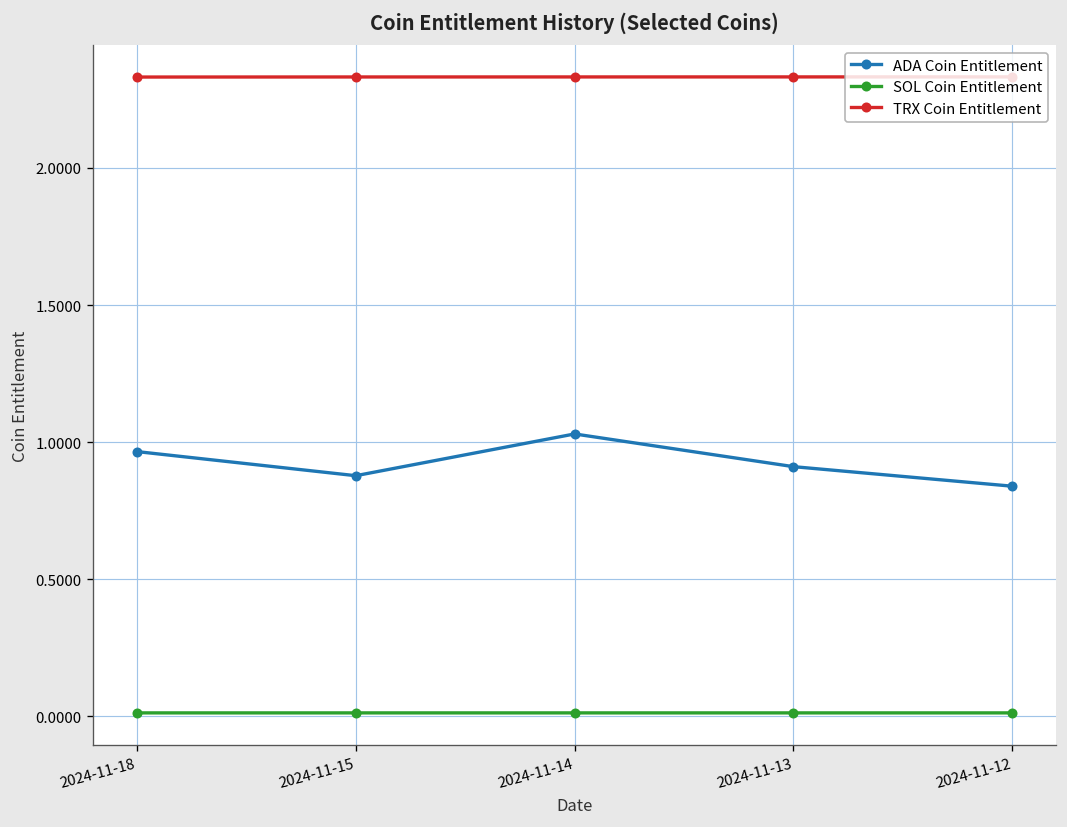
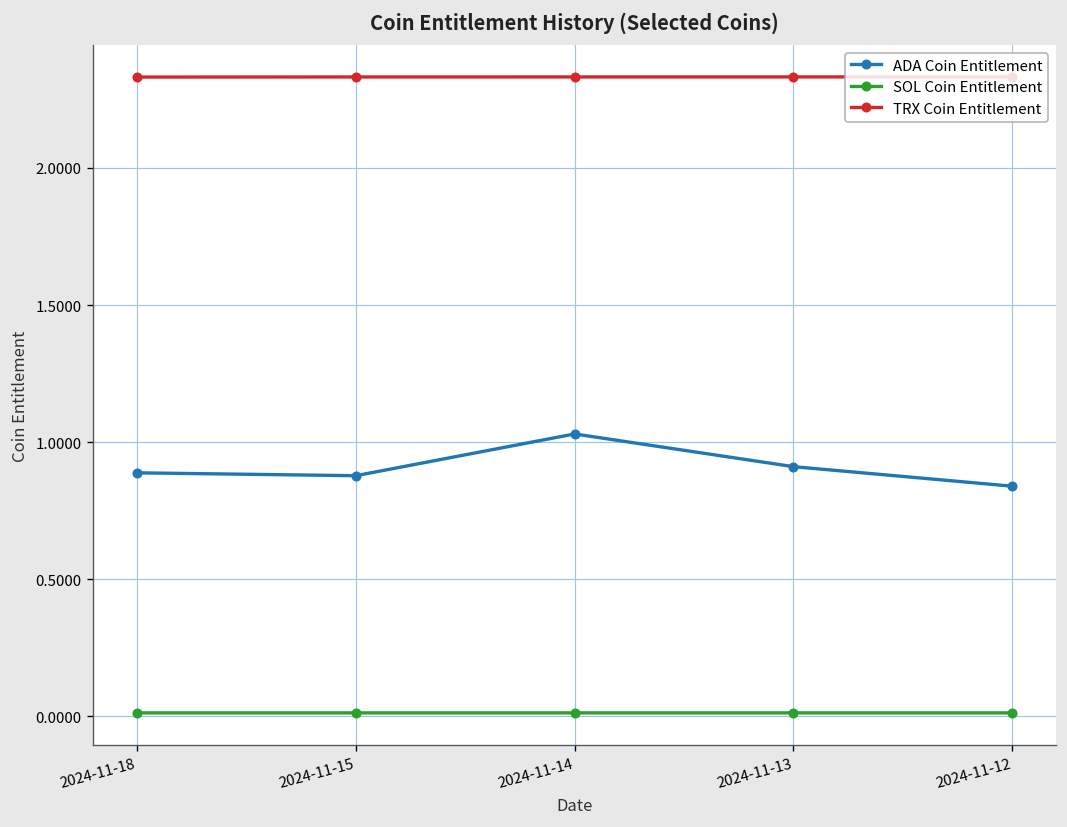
ADA Coin Entitlement, 2024-11-18: 0.97 -> 0.89
